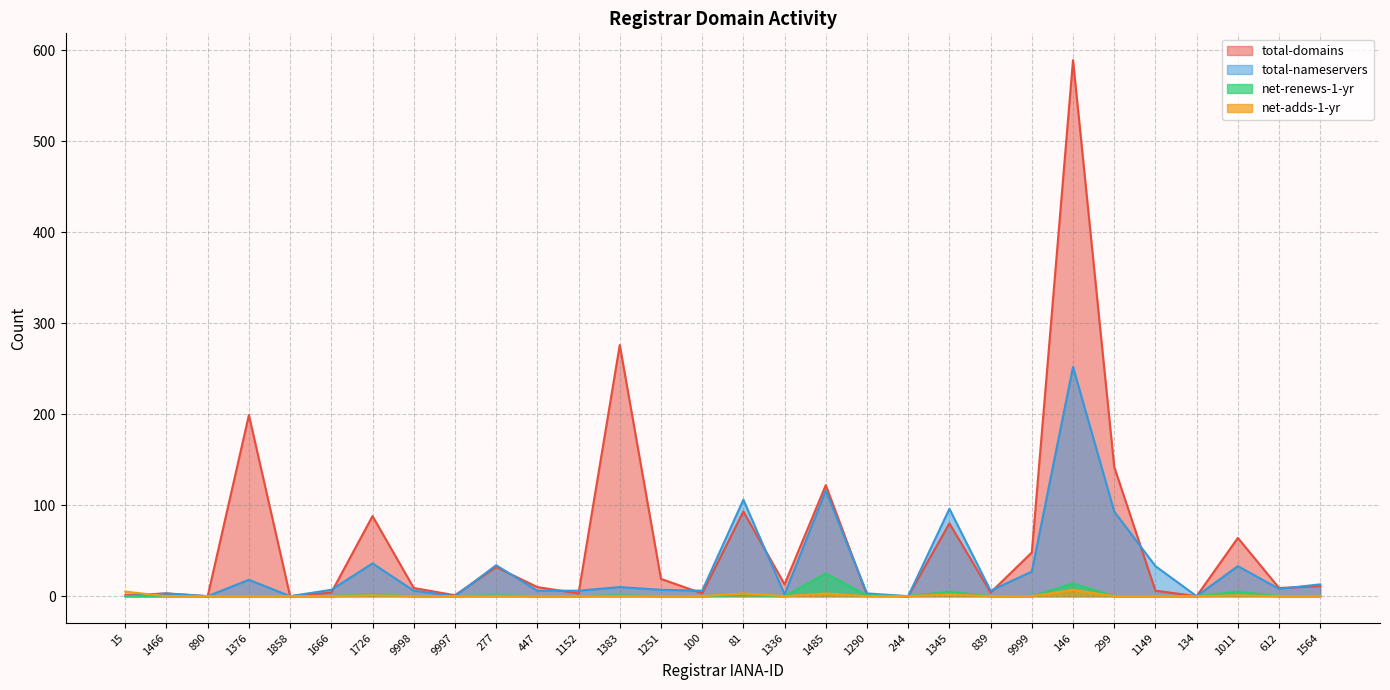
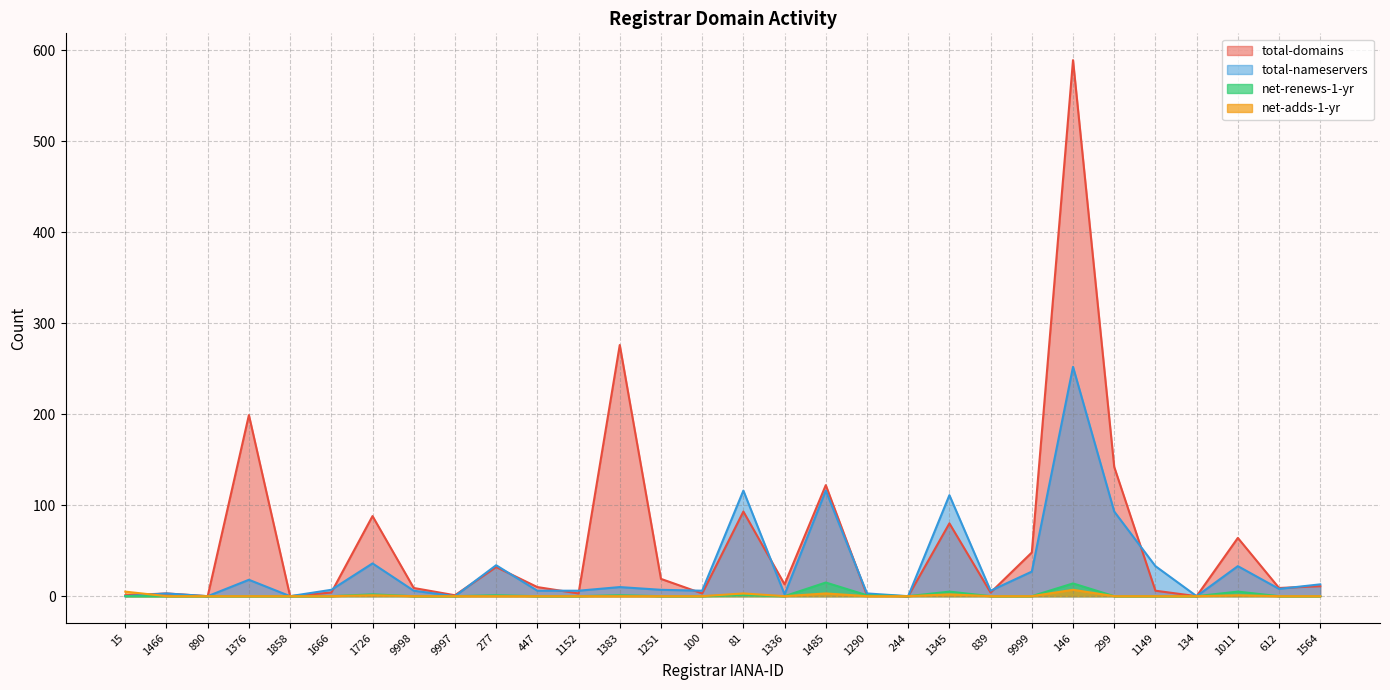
total-nameservers, 81: 110 -> 120
net-renews-1-yr, 1485: 30 -> 20
total-nameservers, 1345: 100 -> 110
